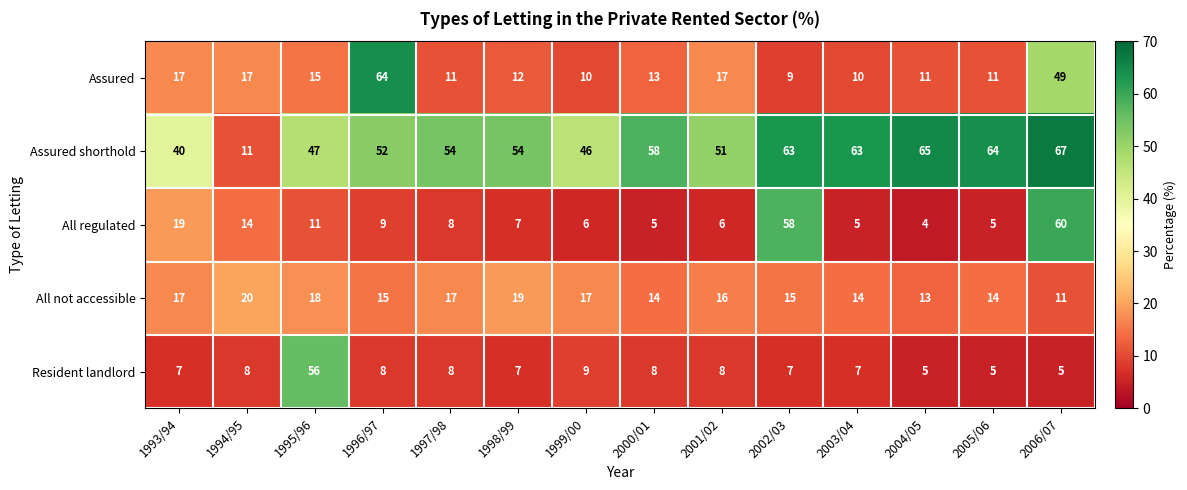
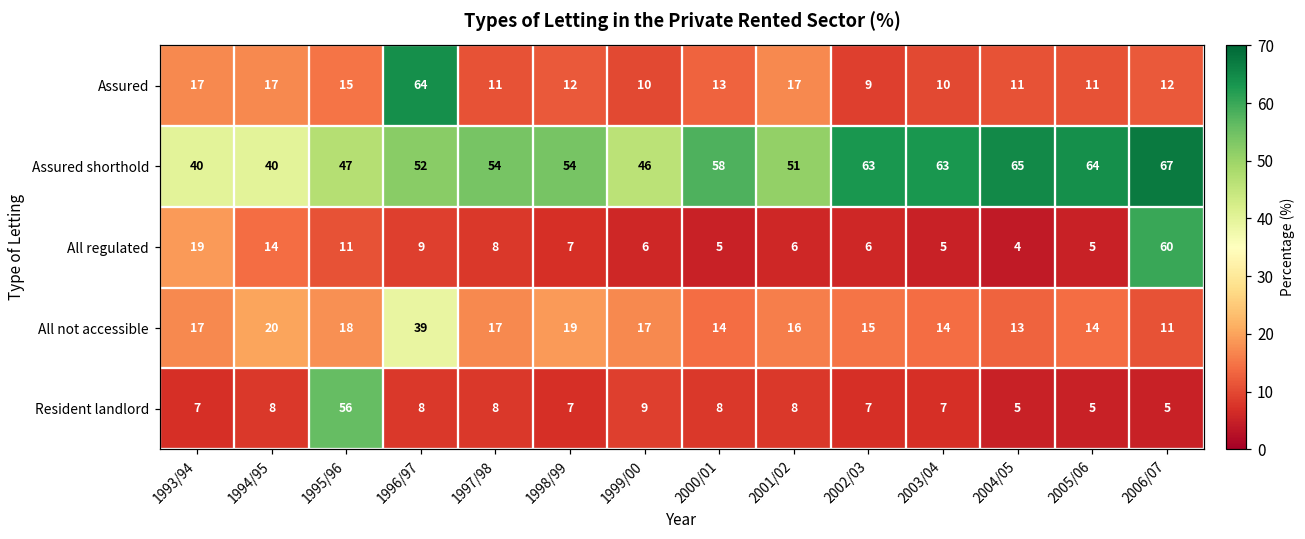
Assured, 2006/07: 49 -> 12
Assured shorthold, 1994/95: 11 -> 40
All regulated, 2002/03: 58 -> 6
All not accessible, 1996/97: 15 -> 39
